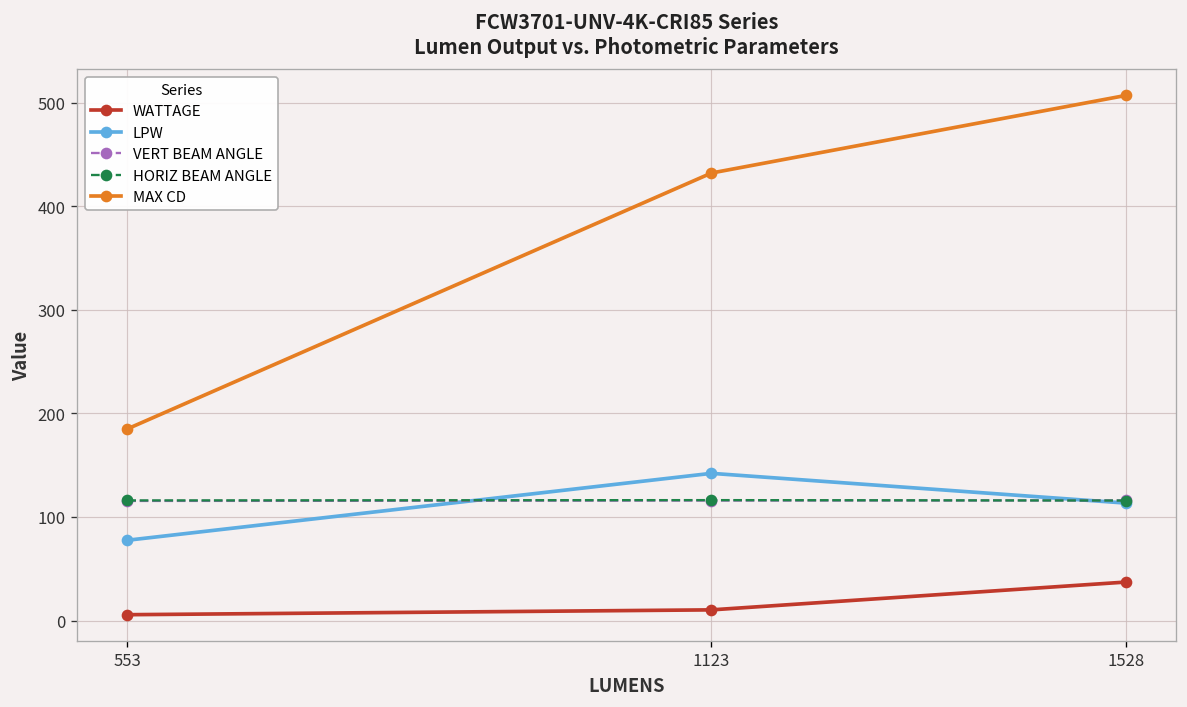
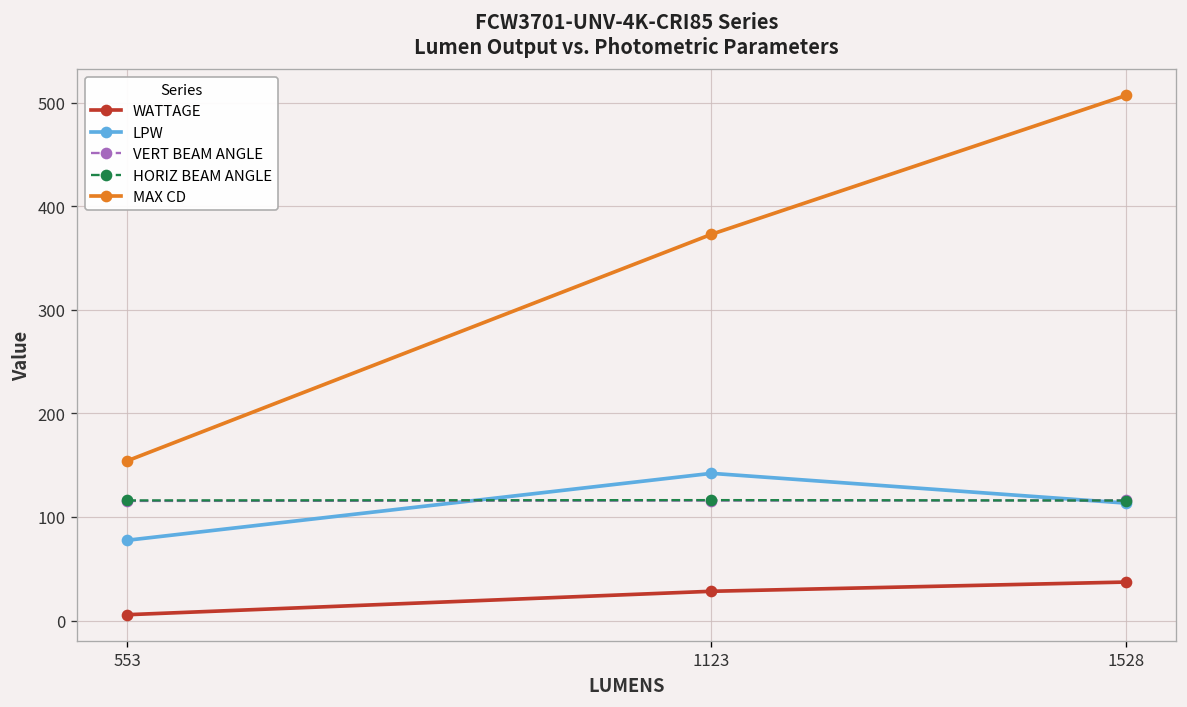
MAX CD, 553: 190 -> 150
WATTAGE, 1123: 10 -> 30
MAX CD, 1123: 430 -> 370
